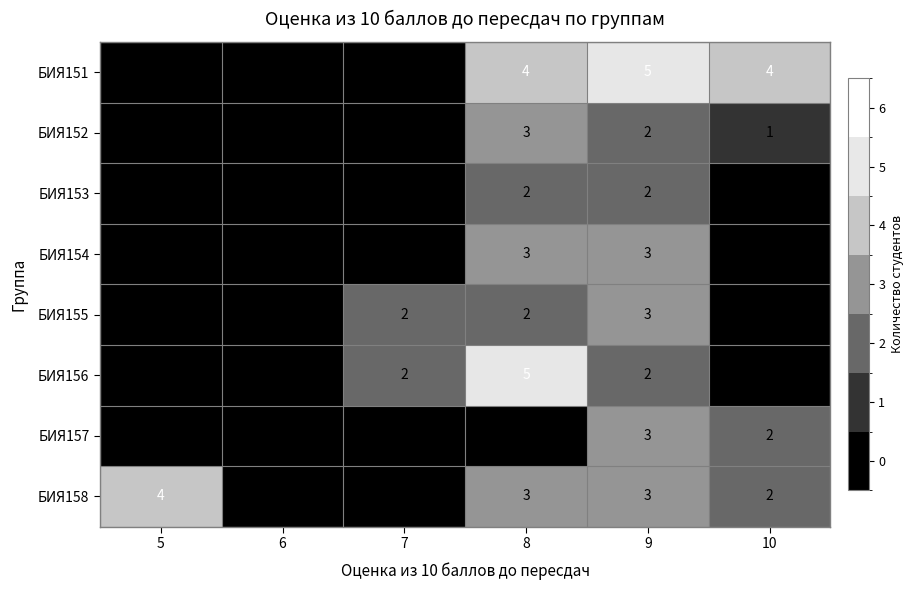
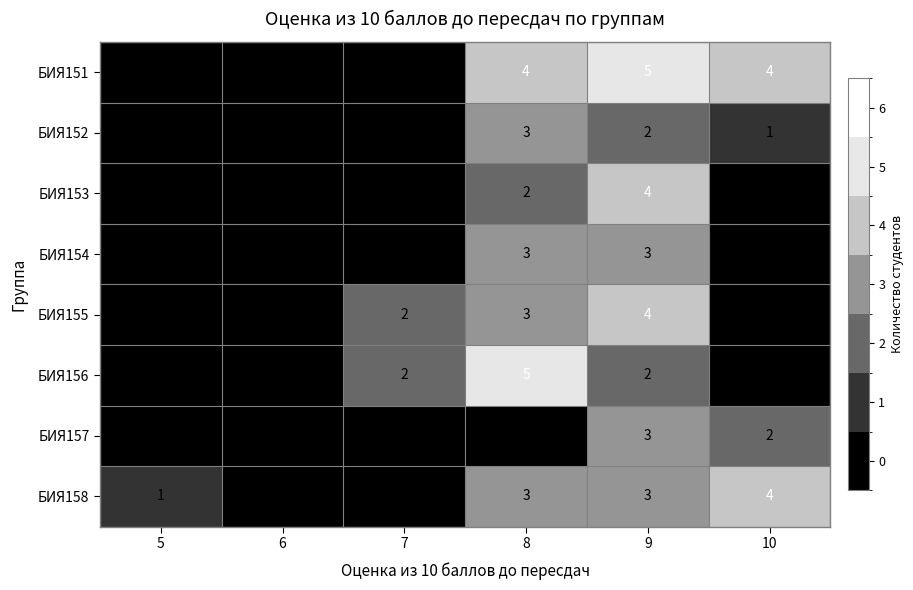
БИЯ153, 9: 2 -> 4
БИЯ155, 8: 2 -> 3
БИЯ155, 9: 3 -> 4
БИЯ158, 5: 4 -> 1
БИЯ158, 10: 2 -> 4
